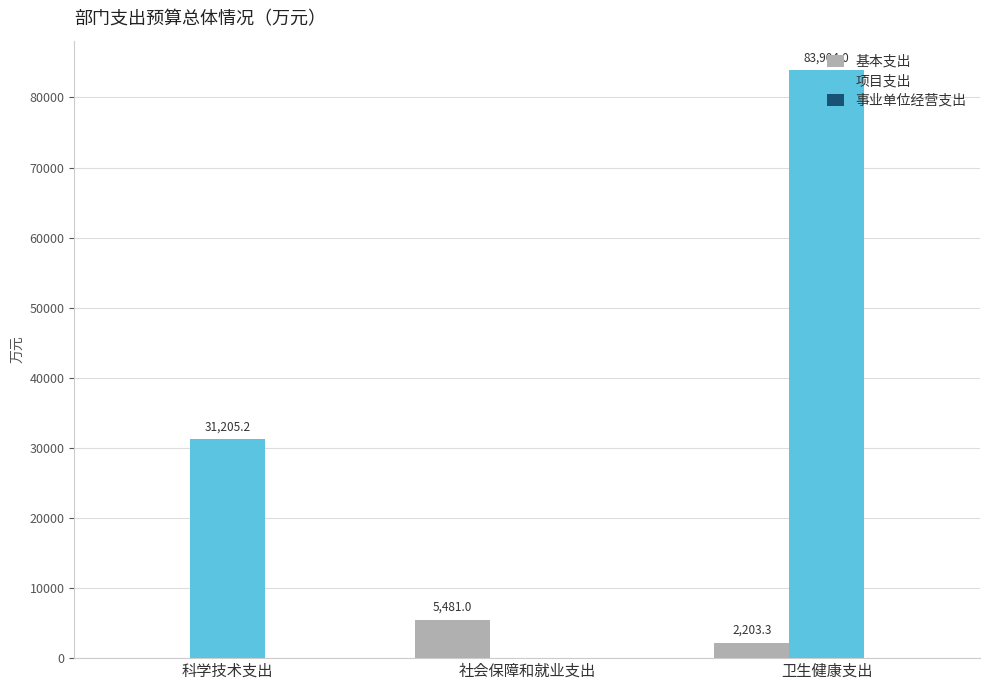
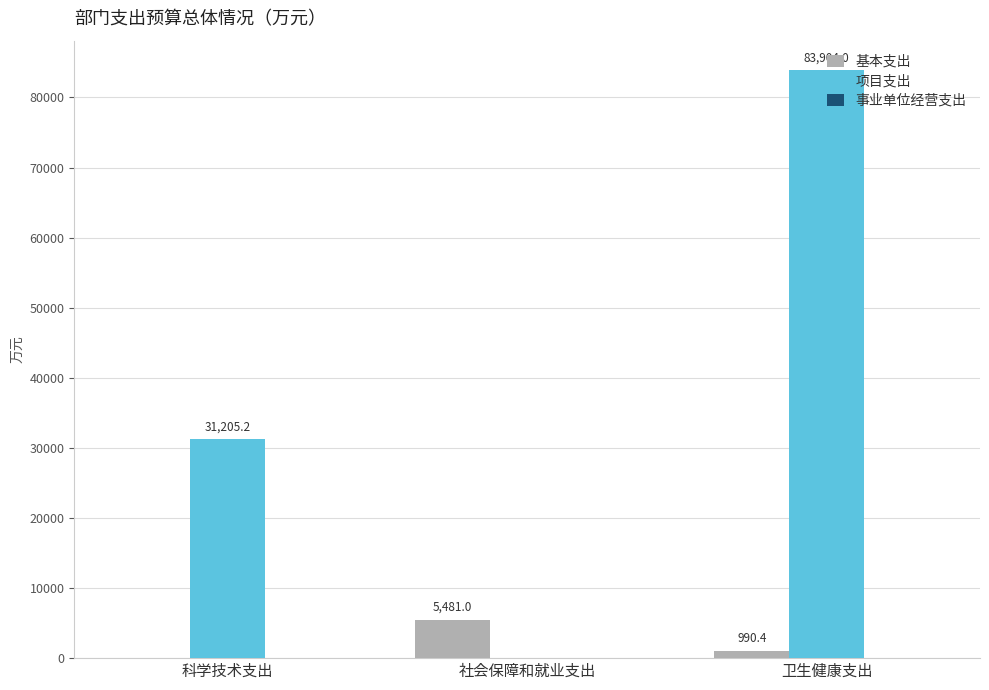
基本支出, 卫生健康支出: 2,203.3 -> 990.4
